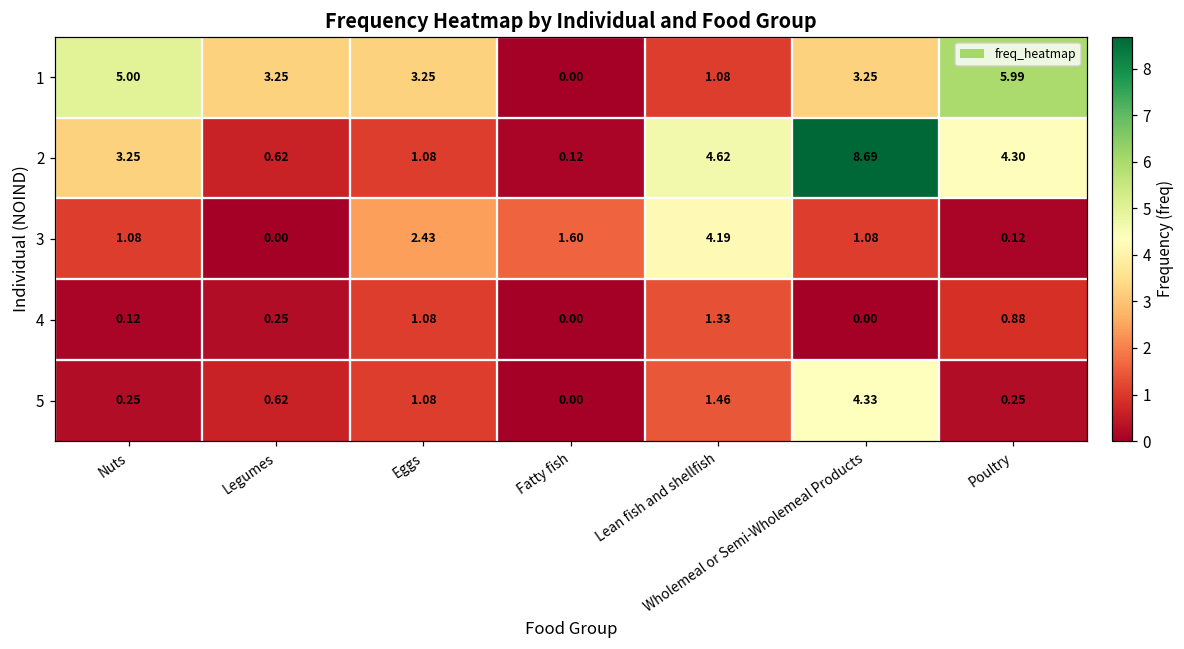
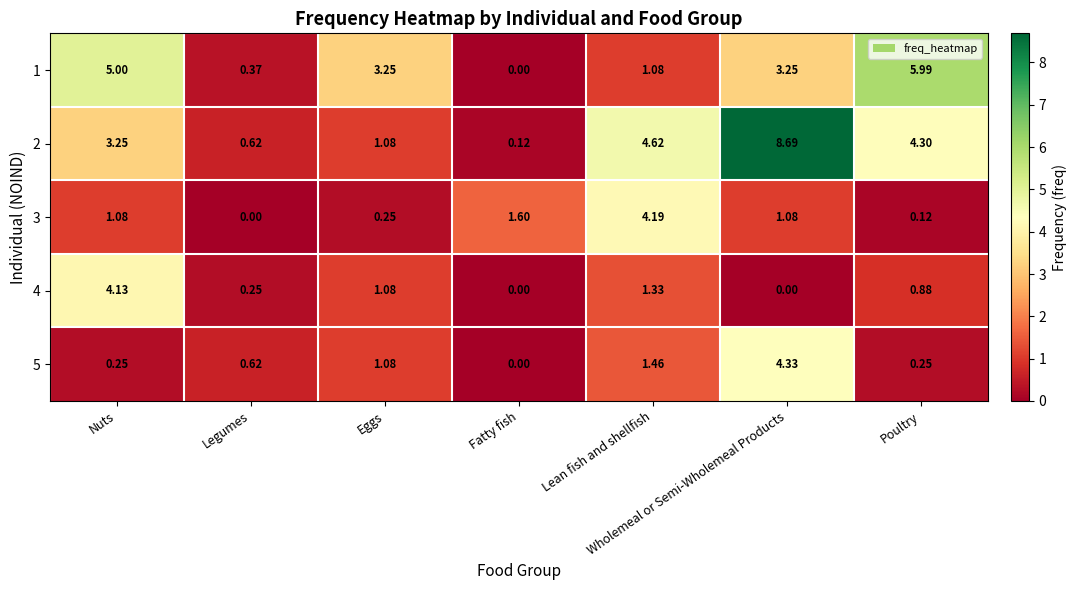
1, Legumes: 3.25 -> 0.37
3, Eggs: 2.43 -> 0.25
4, Nuts: 0.12 -> 4.13
